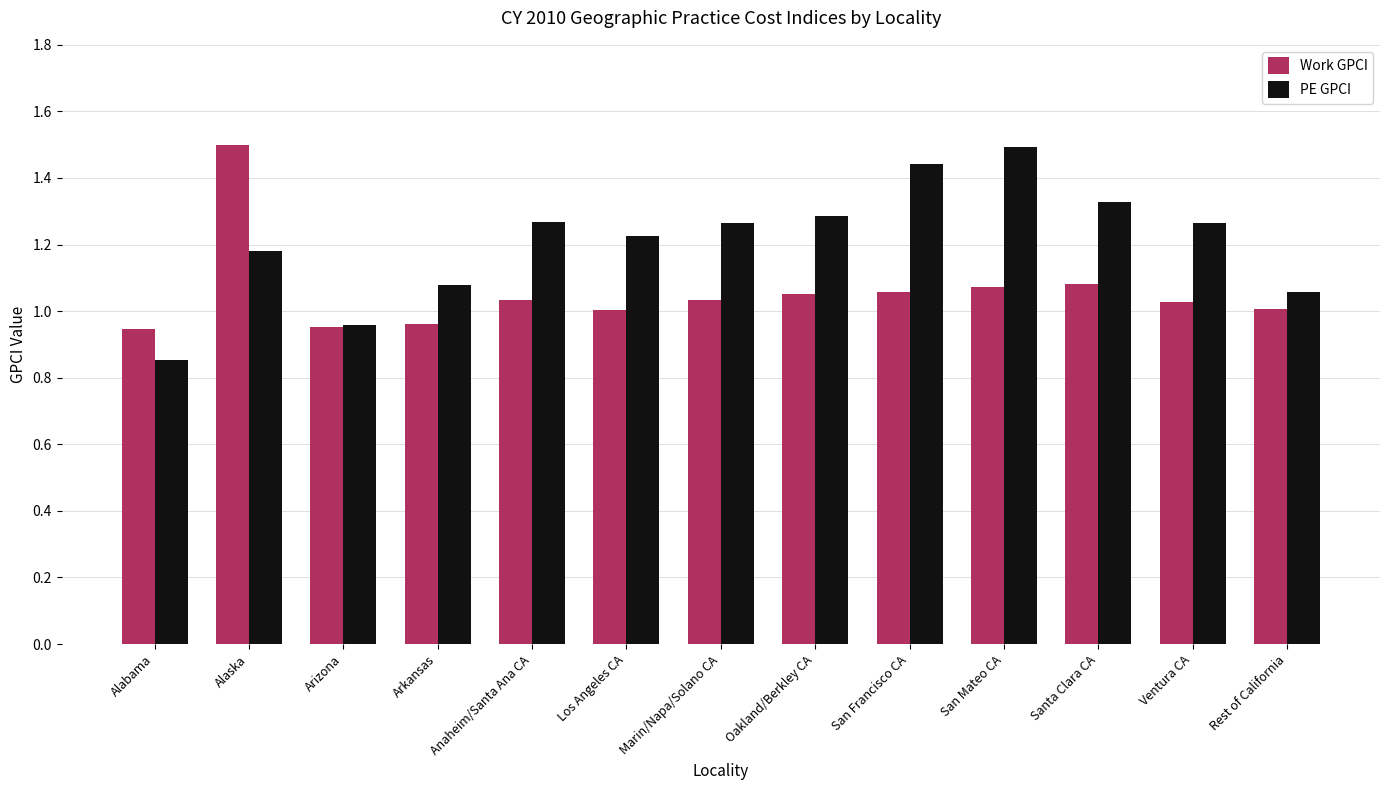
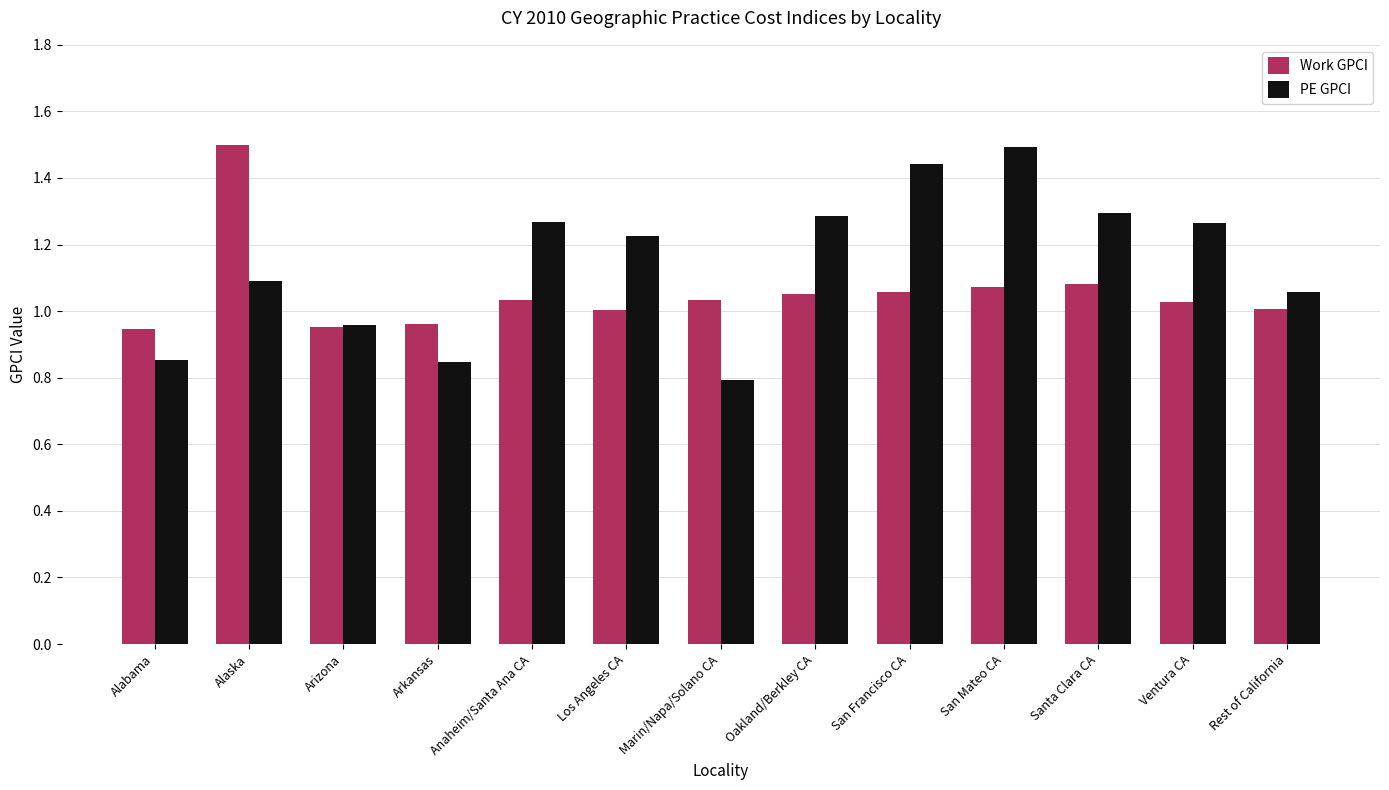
PE GPCI, Alaska: 1.18 -> 1.09
PE GPCI, Arkansas: 1.08 -> 0.85
PE GPCI, Marin/Napa/Solano CA: 1.27 -> 0.79
PE GPCI, Santa Clara CA: 1.33 -> 1.29
